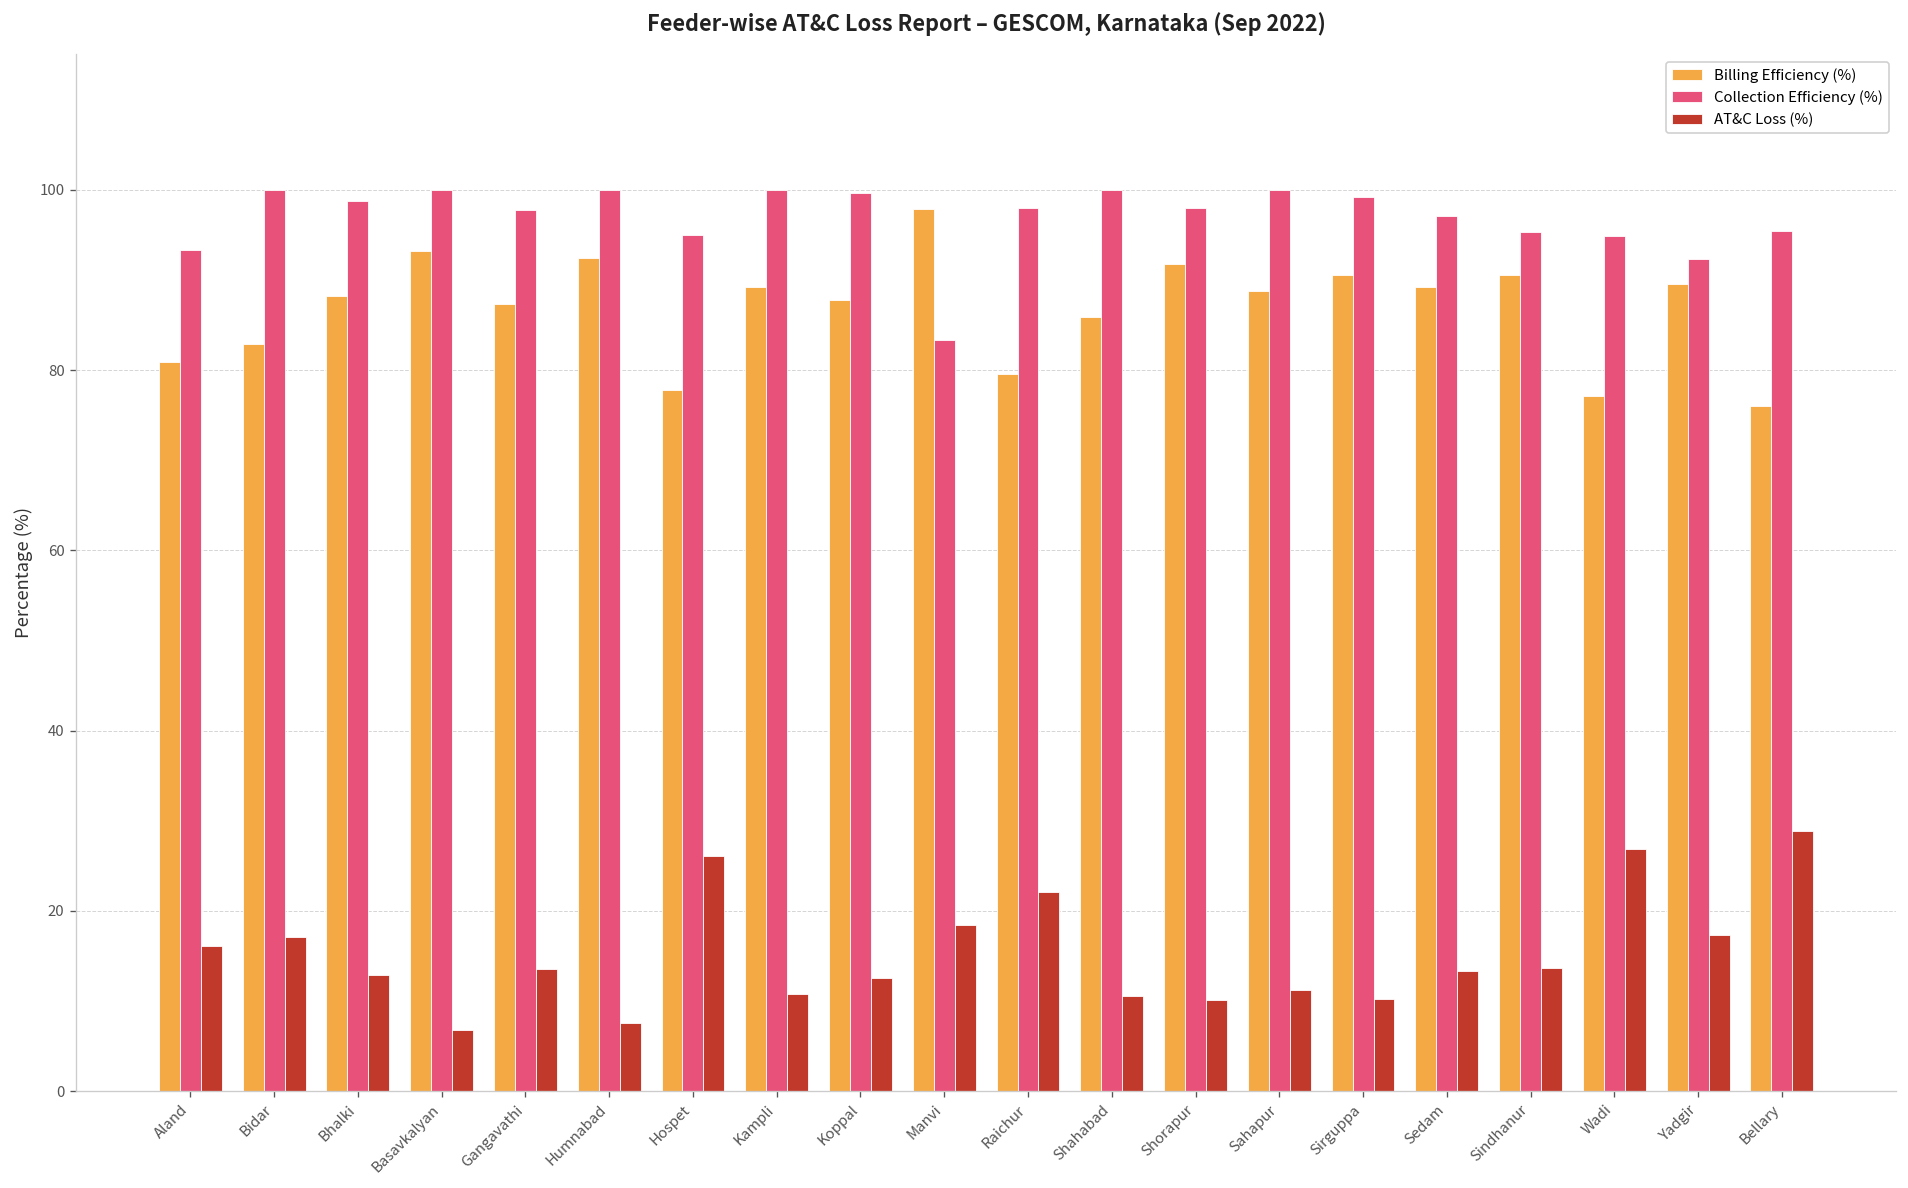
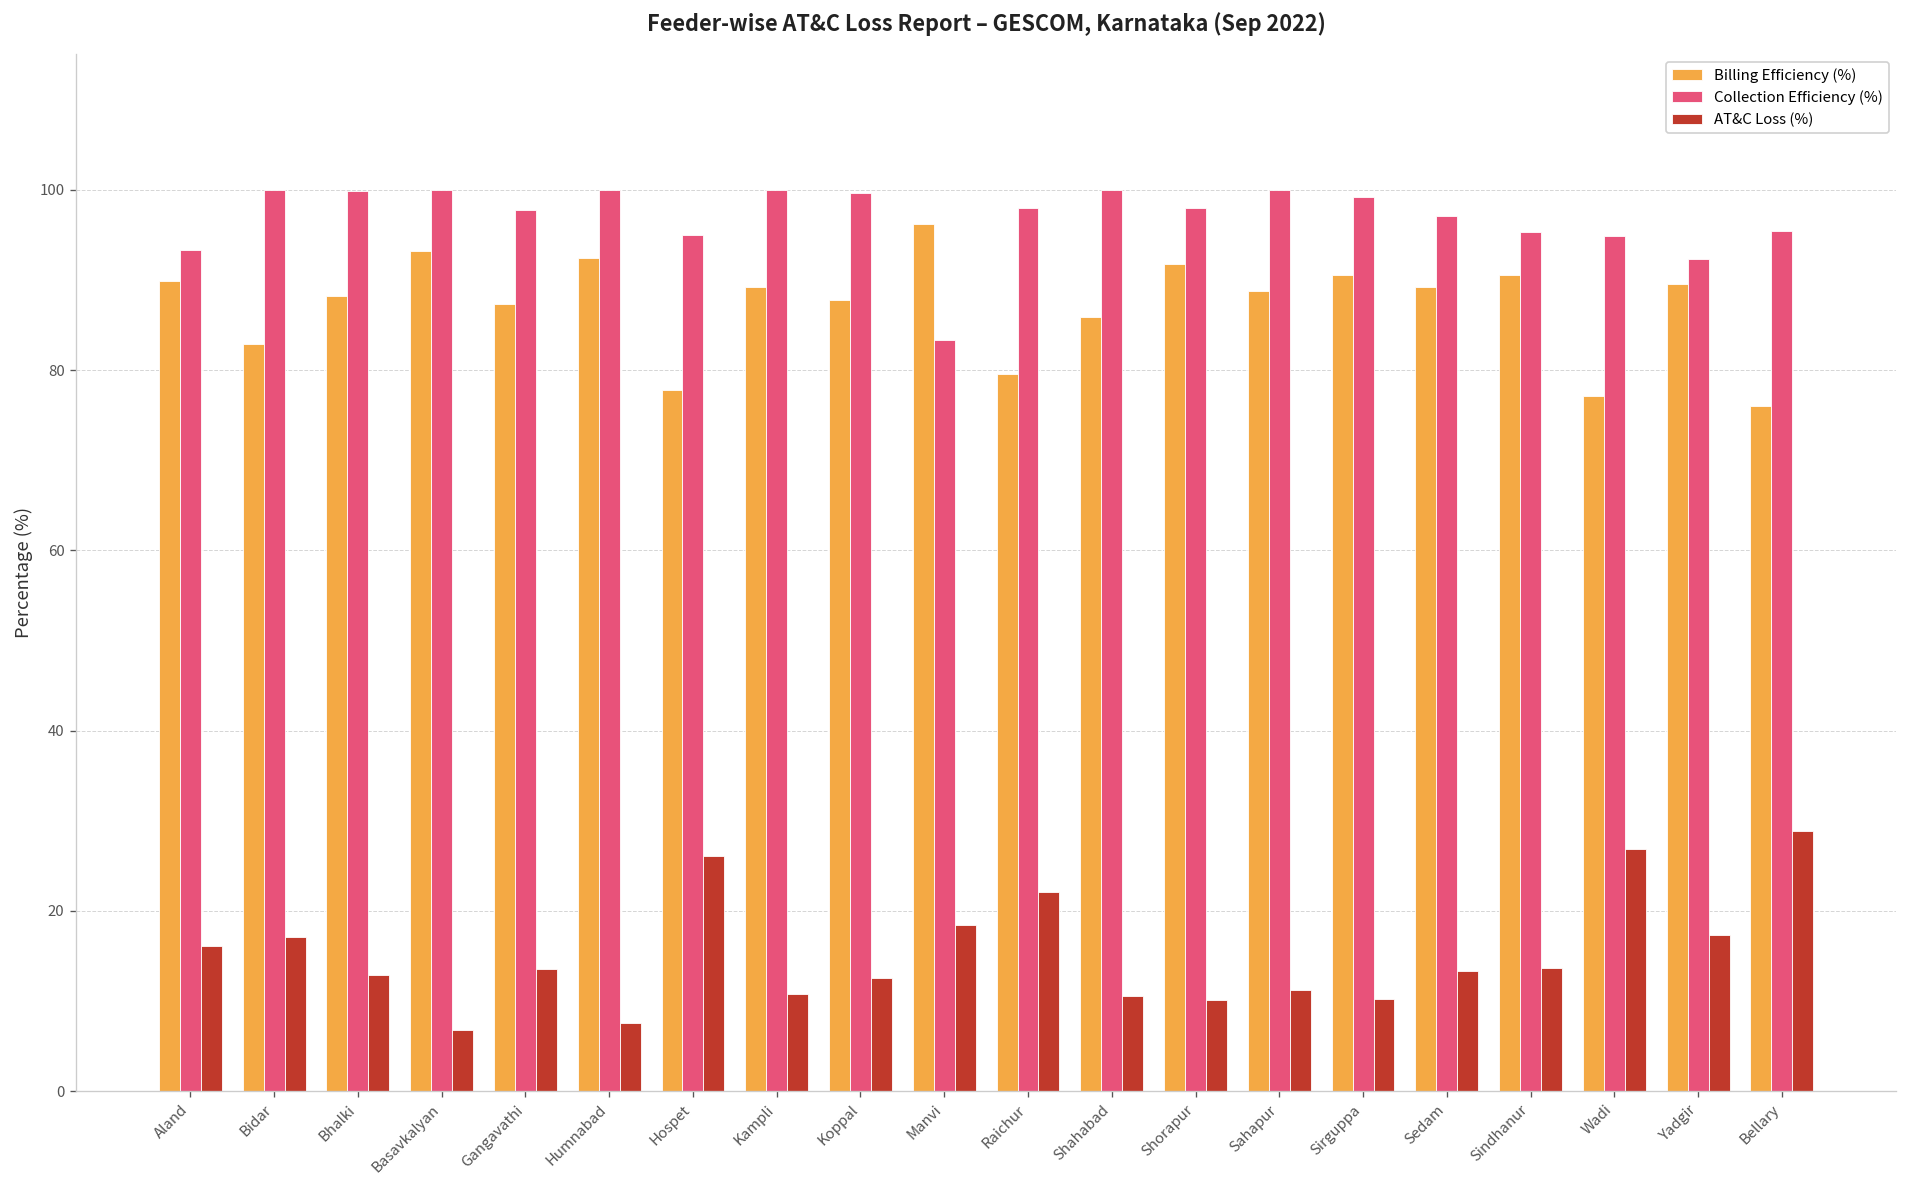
Billing Efficiency (%), Aland: 81 -> 90
Collection Efficiency (%), Bhalki: 99 -> 100
Billing Efficiency (%), Manvi: 98 -> 96
